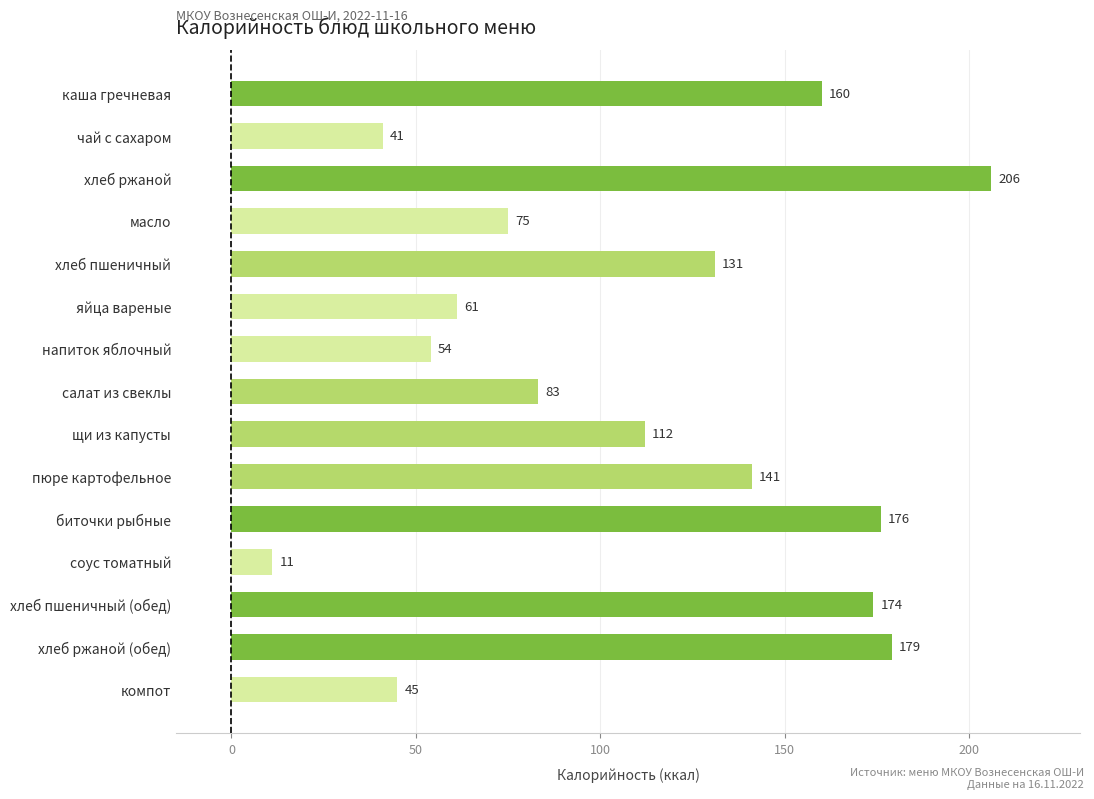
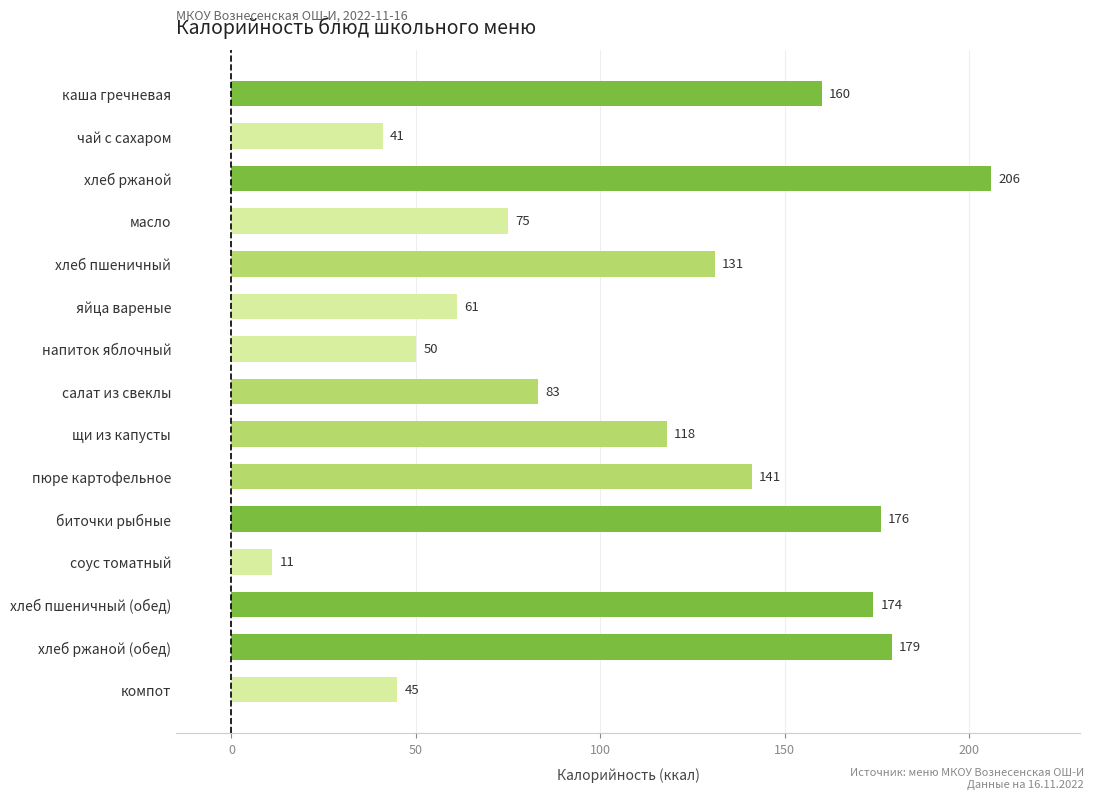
напиток яблочный: 54 -> 50
щи из капусты: 112 -> 118
